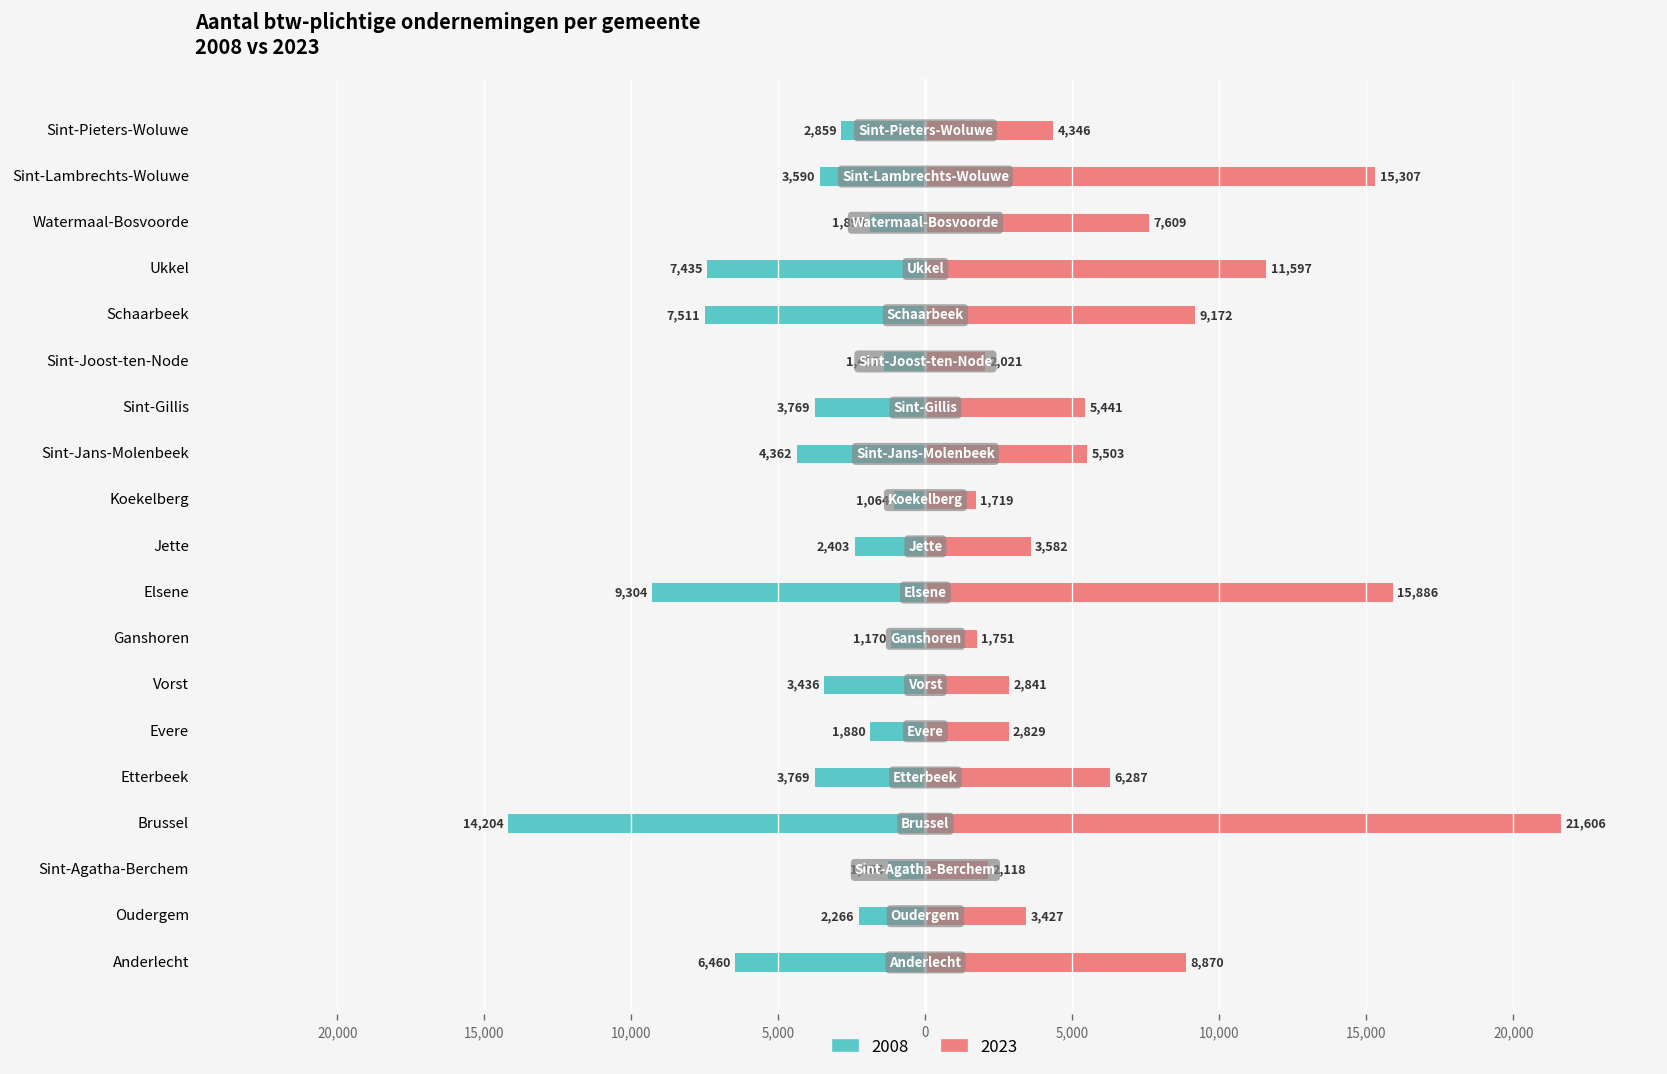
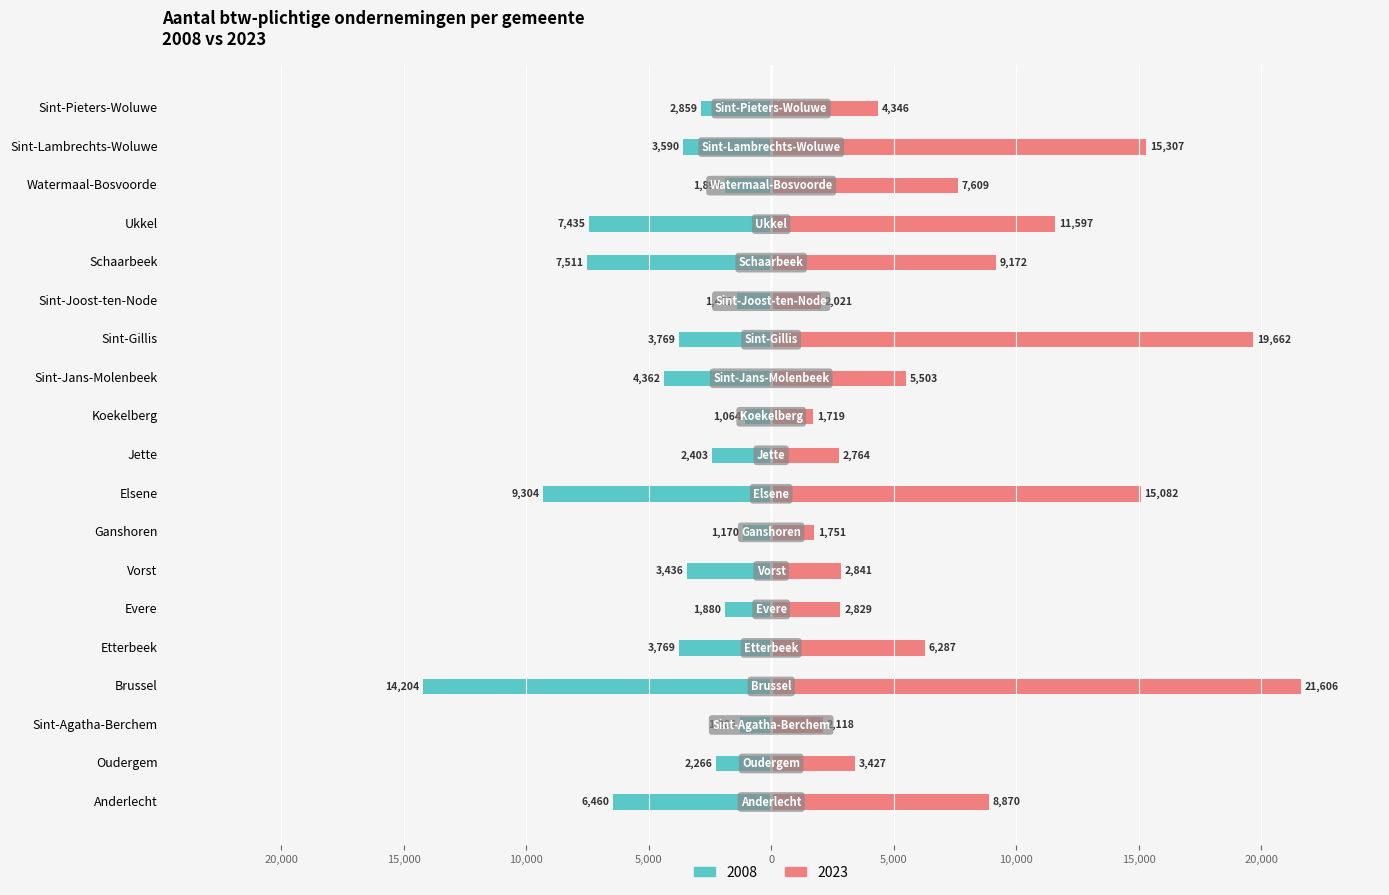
2023, Sint-Gillis: 5,441 -> 19,662
2023, Jette: 3,582 -> 2,764
2023, Elsene: 15,886 -> 15,082
